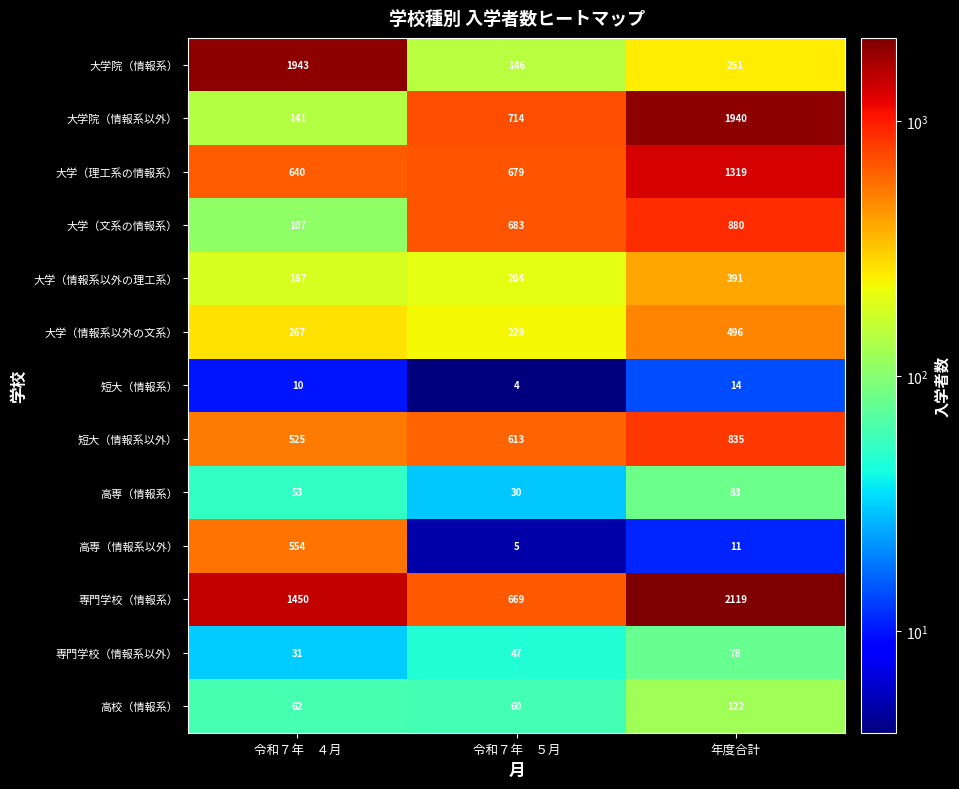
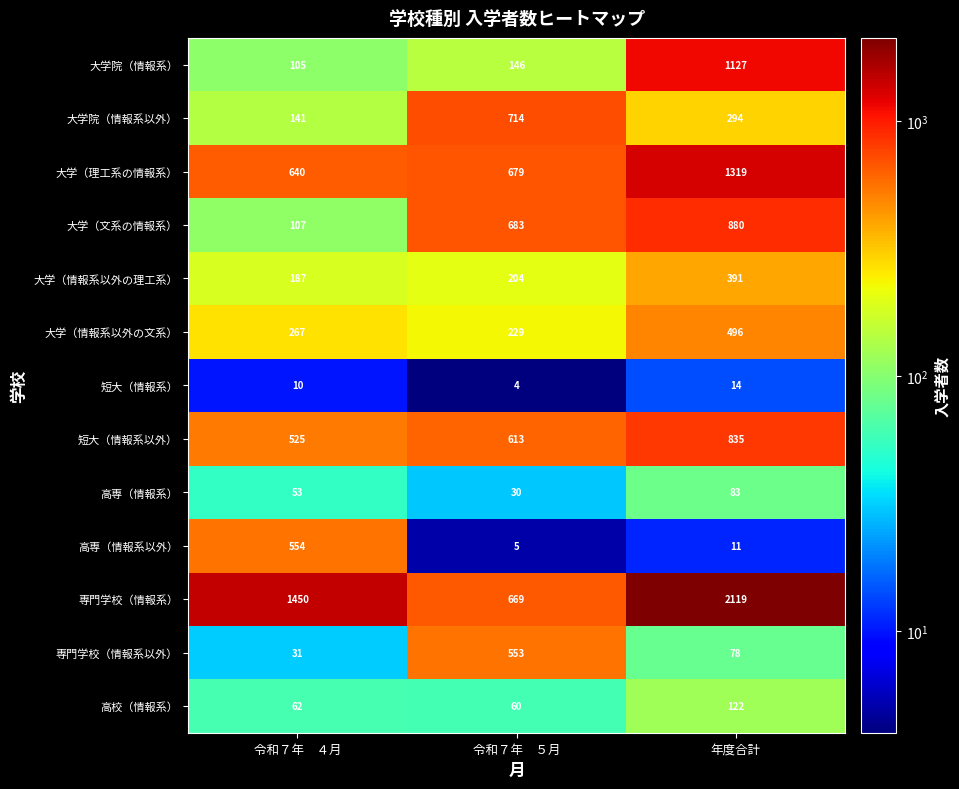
大学院（情報系）, 令和７年 ４月: 1943 -> 105
大学院（情報系）, 年度合計: 251 -> 1127
大学院（情報系以外）, 年度合計: 1940 -> 294
専門学校（情報系以外）, 令和７年 ５月: 47 -> 553
